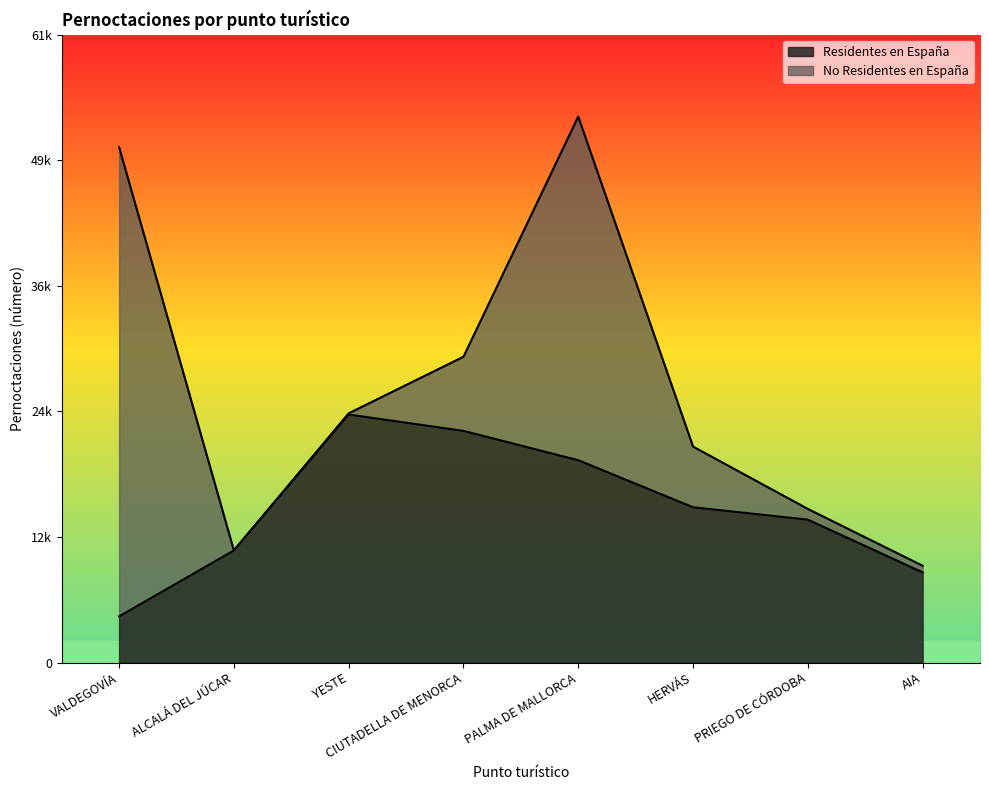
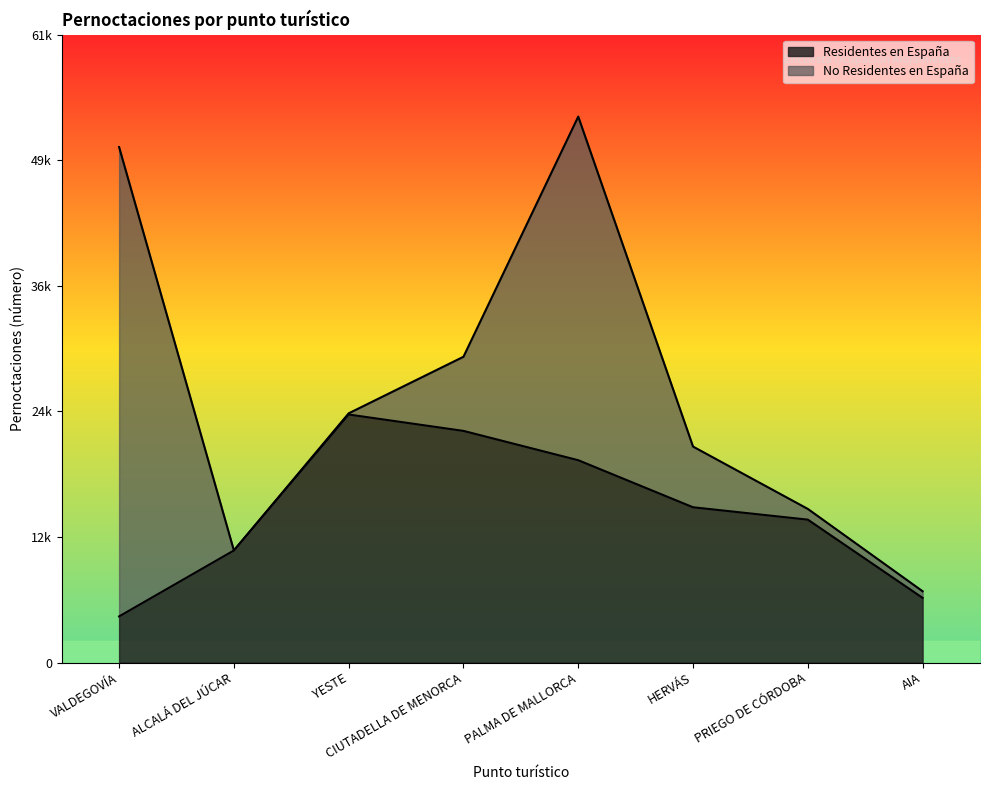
Residentes en España, AIA: 8700 -> 6300
